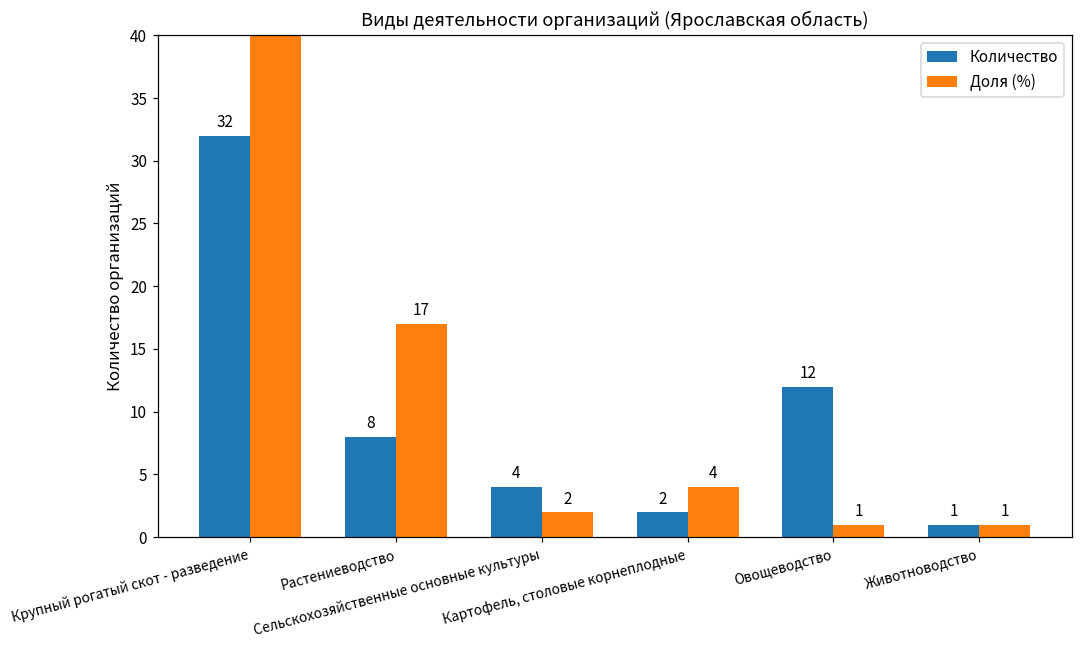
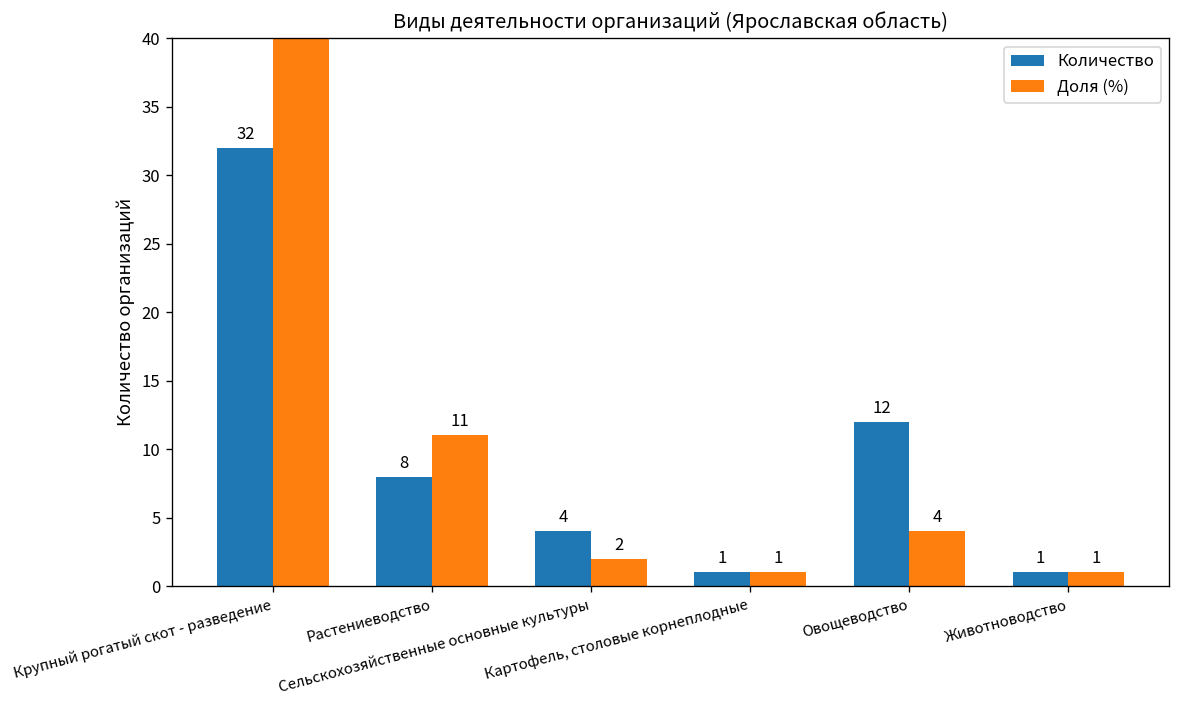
Доля (%), Растениеводство: 17 -> 11
Количество, Картофель, столовые корнеплодные: 2 -> 1
Доля (%), Картофель, столовые корнеплодные: 4 -> 1
Доля (%), Овощеводство: 1 -> 4
